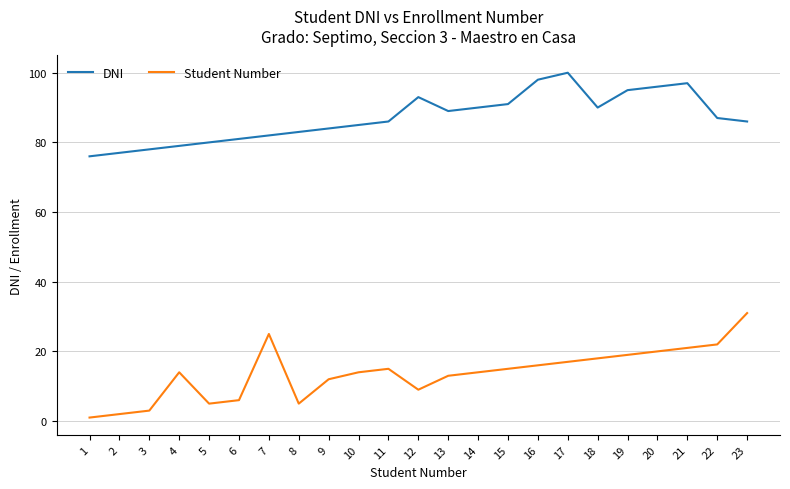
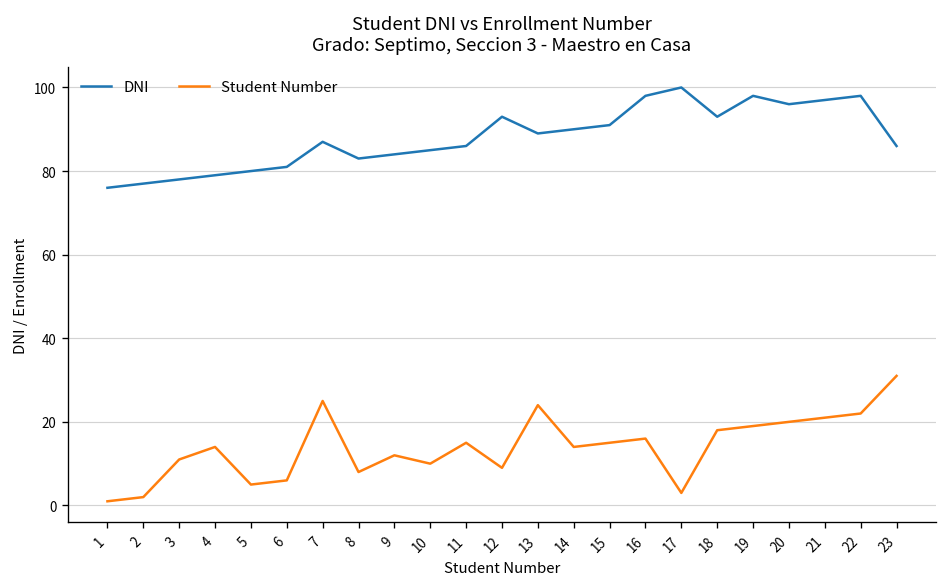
Student Number, 3: 3 -> 11
DNI, 7: 82 -> 87
Student Number, 8: 5 -> 8
Student Number, 10: 14 -> 10
Student Number, 13: 13 -> 24
Student Number, 17: 17 -> 3
DNI, 18: 90 -> 93
DNI, 19: 95 -> 98
DNI, 22: 87 -> 98
